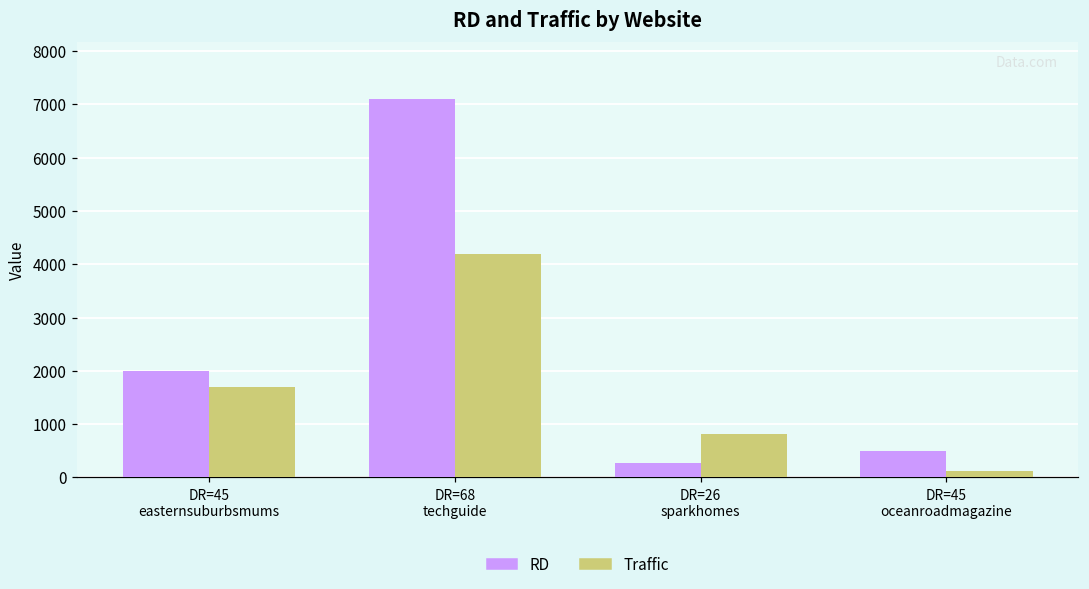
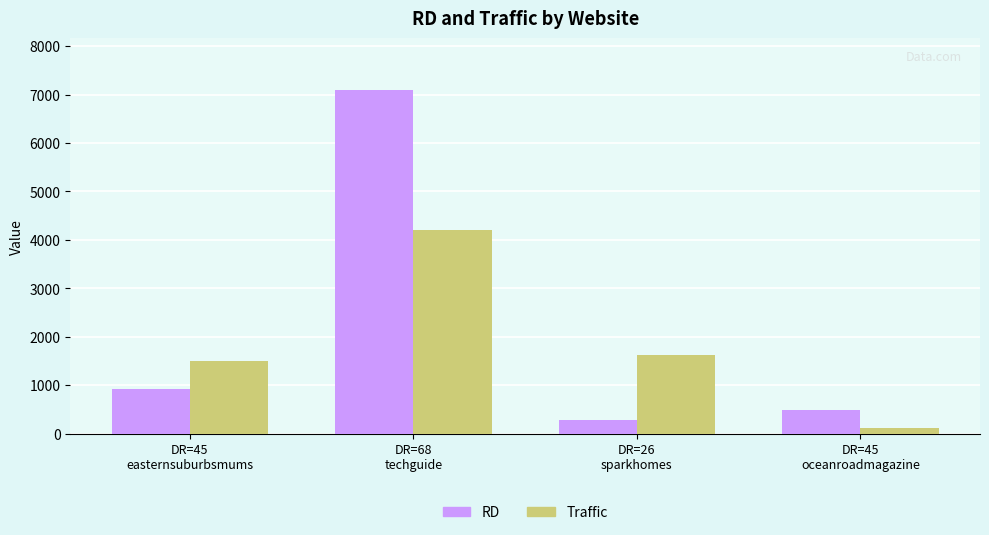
RD, DR=45 easternsuburbsmums: 2000 -> 900
Traffic, DR=45 easternsuburbsmums: 1700 -> 1500
Traffic, DR=26 sparkhomes: 800 -> 1600
